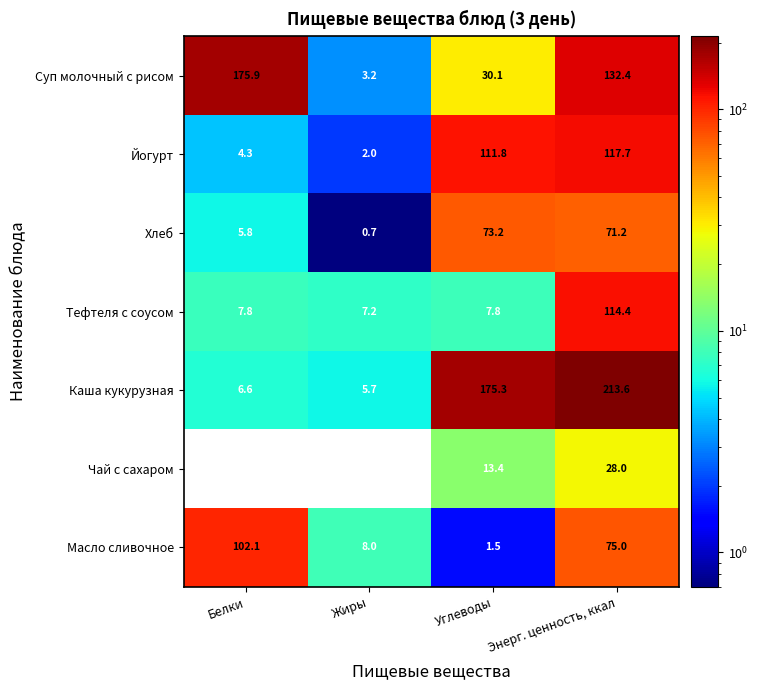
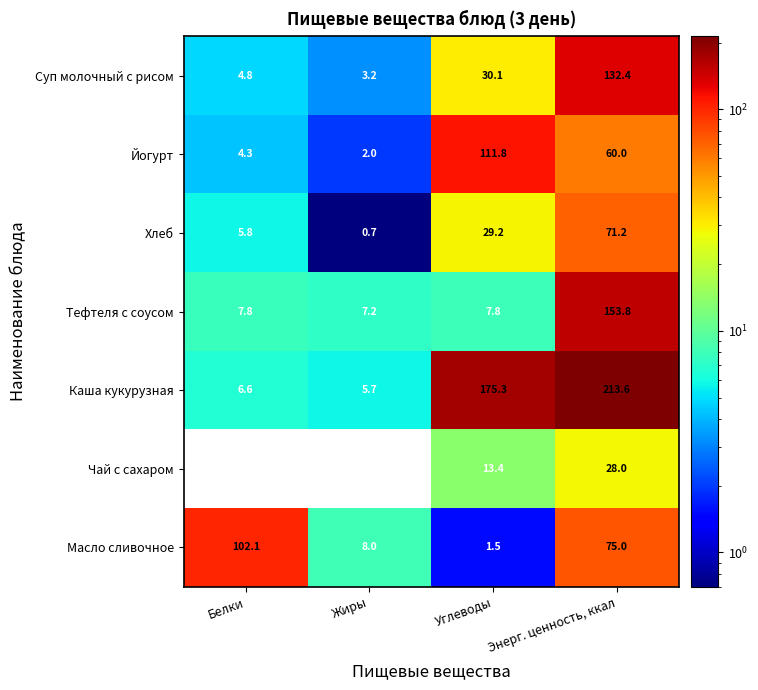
Суп молочный с рисом, Белки: 175.9 -> 4.8
Йогурт, Энерг. ценность, ккал: 117.7 -> 60.0
Хлеб, Углеводы: 73.2 -> 29.2
Тефтеля с соусом, Энерг. ценность, ккал: 114.4 -> 153.8
